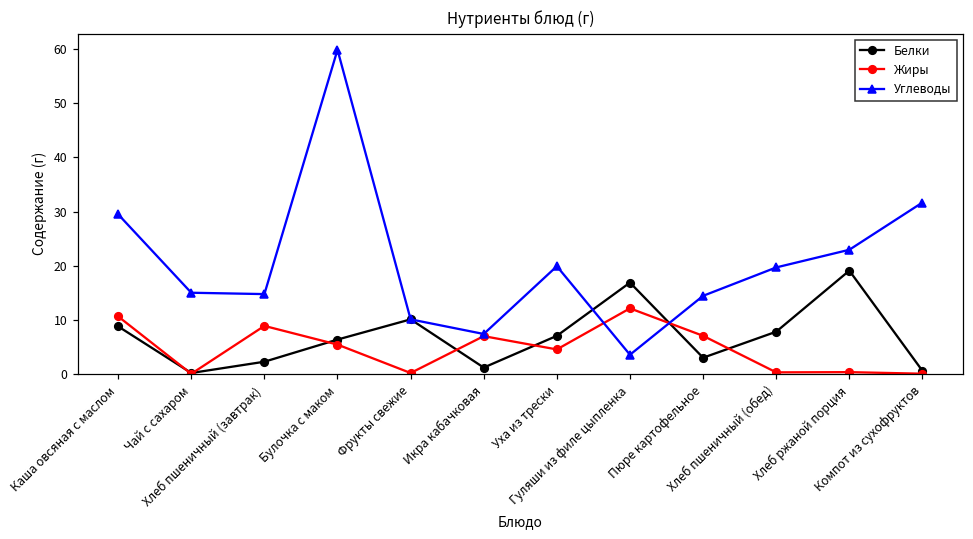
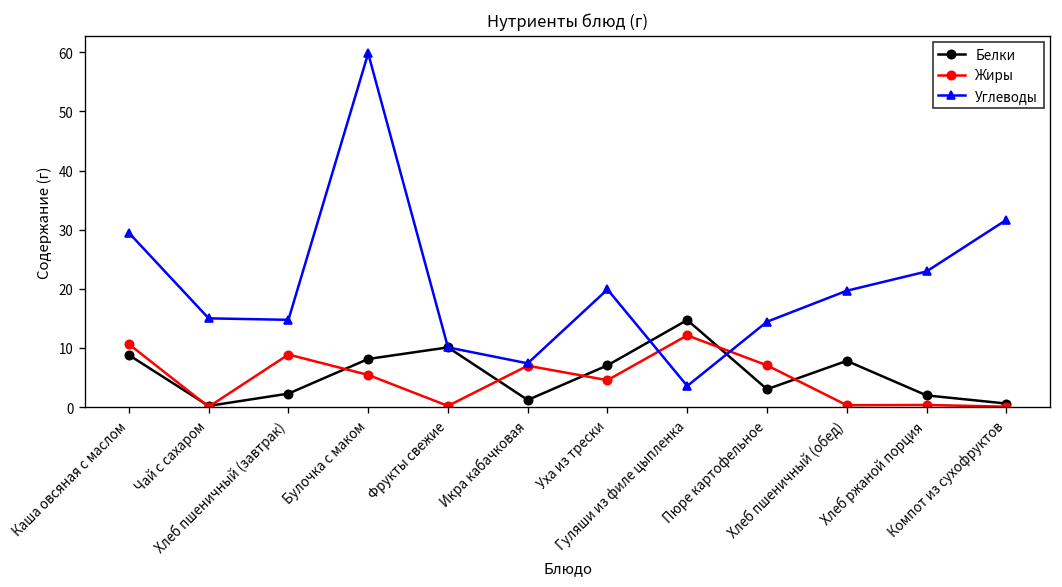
Белки, Булочка с маком: 6 -> 8
Белки, Гуляши из филе цыпленка: 17 -> 15
Белки, Хлеб ржаной порция: 19 -> 2
